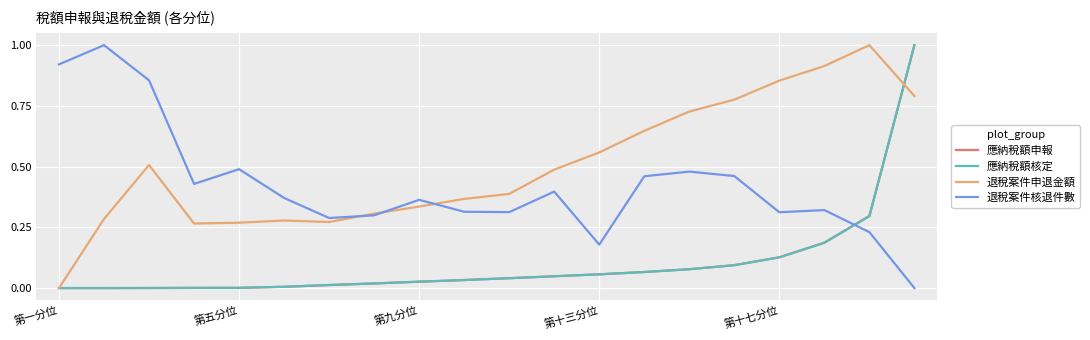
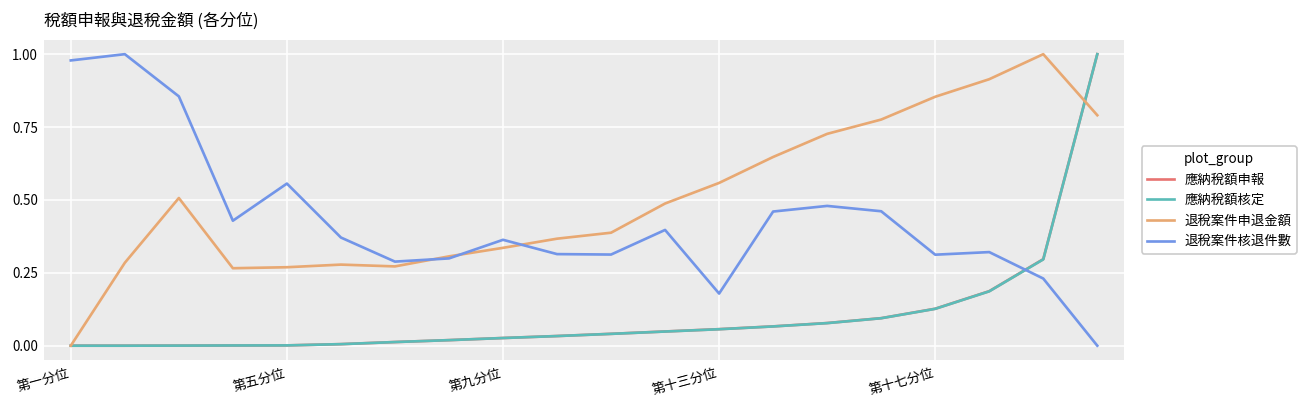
退稅案件核退件數, 第一分位: 0.92 -> 0.98
退稅案件核退件數, 第五分位: 0.49 -> 0.56
